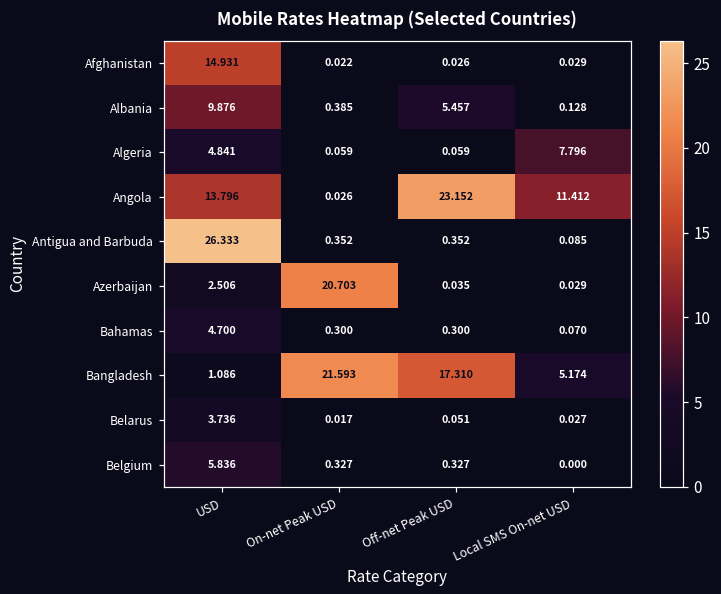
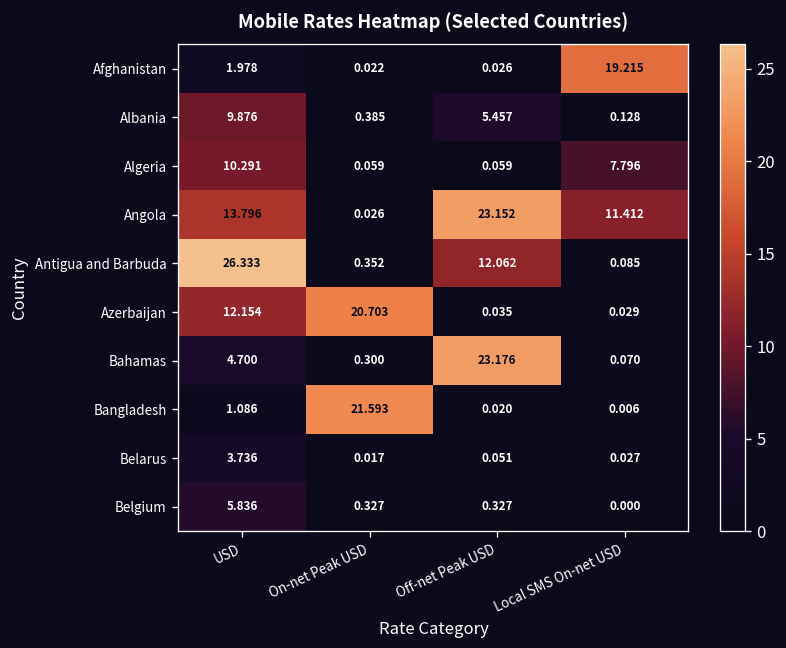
Afghanistan, USD: 14.931 -> 1.978
Afghanistan, Local SMS On-net USD: 0.029 -> 19.215
Algeria, USD: 4.841 -> 10.291
Antigua and Barbuda, Off-net Peak USD: 0.352 -> 12.062
Azerbaijan, USD: 2.506 -> 12.154
Bahamas, Off-net Peak USD: 0.300 -> 23.176
Bangladesh, Off-net Peak USD: 17.310 -> 0.020
Bangladesh, Local SMS On-net USD: 5.174 -> 0.006
